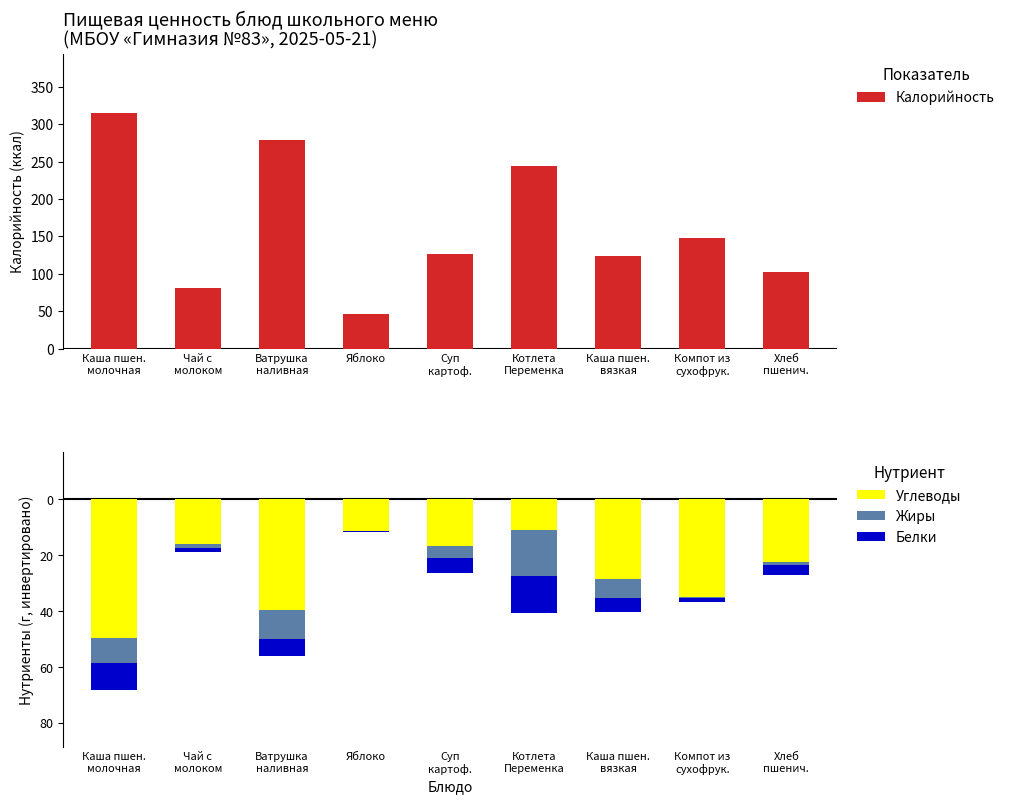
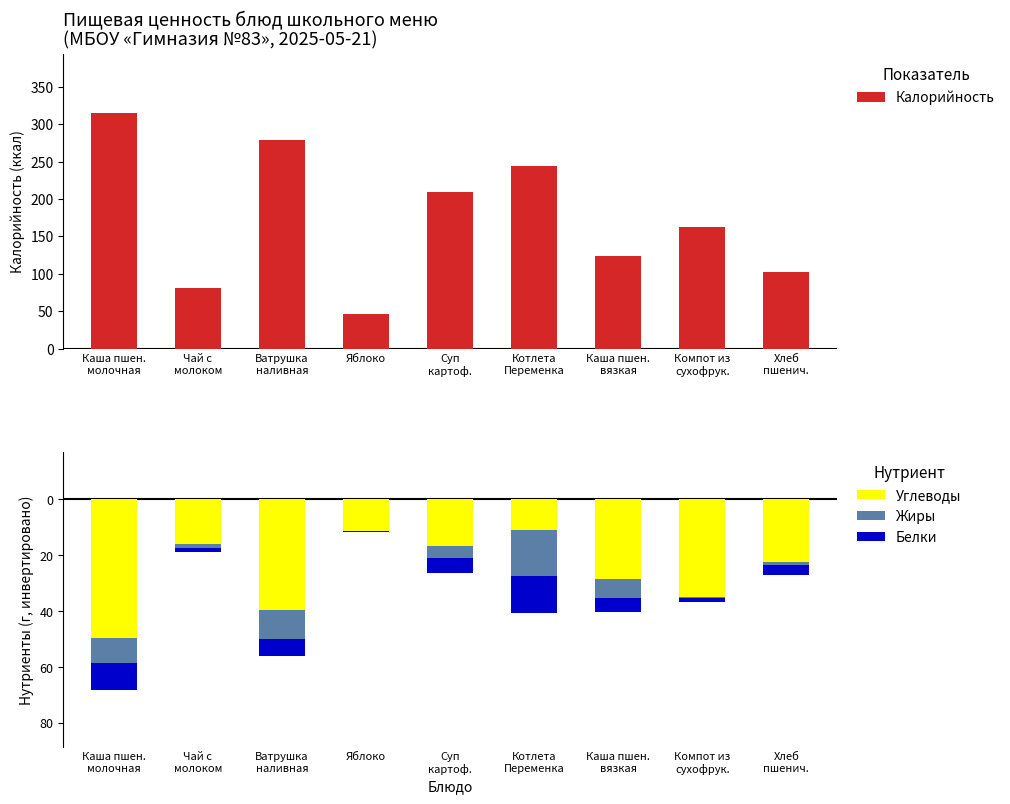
Пищевая ценность блюд школьного меню (МБОУ «Гимназия №83», 2025-05-21), Суп картоф.: 130 -> 210
Пищевая ценность блюд школьного меню (МБОУ «Гимназия №83», 2025-05-21), Компот из сухофрук.: 150 -> 160
